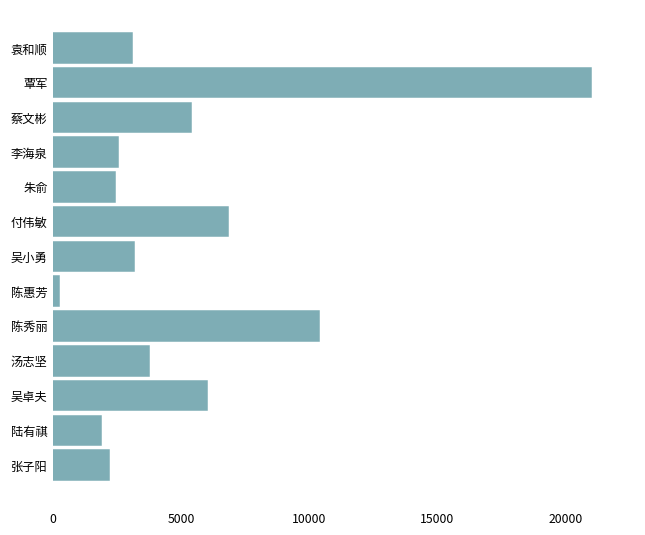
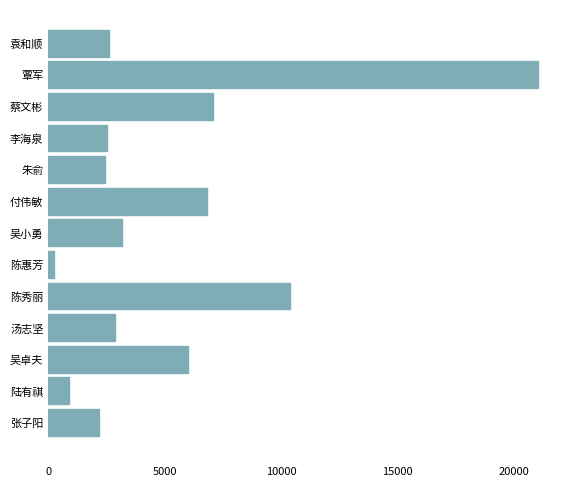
袁和顺: 3100 -> 2600
蔡文彬: 5400 -> 7100
汤志坚: 3700 -> 2900
陆有祺: 1900 -> 900
